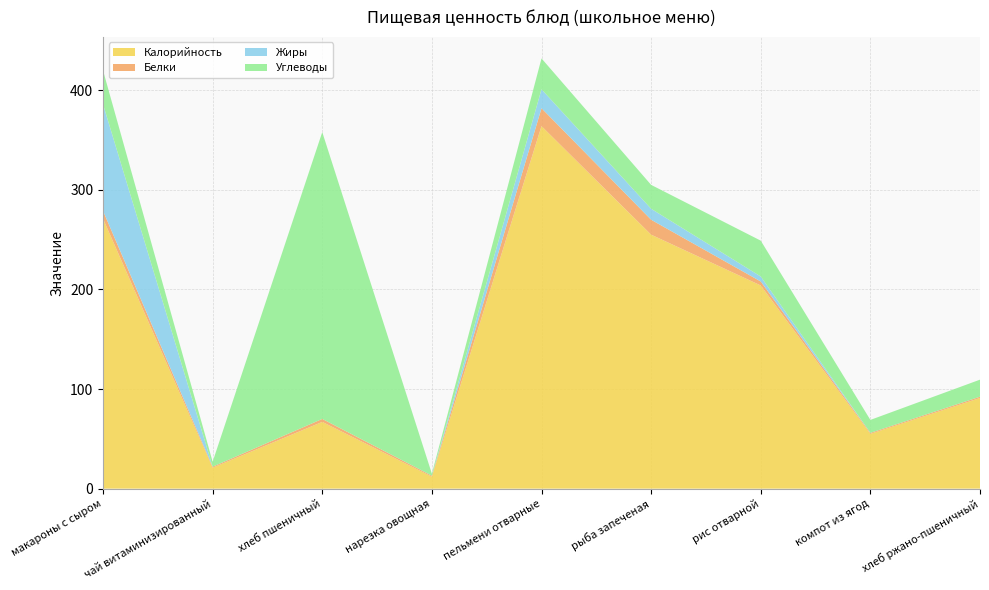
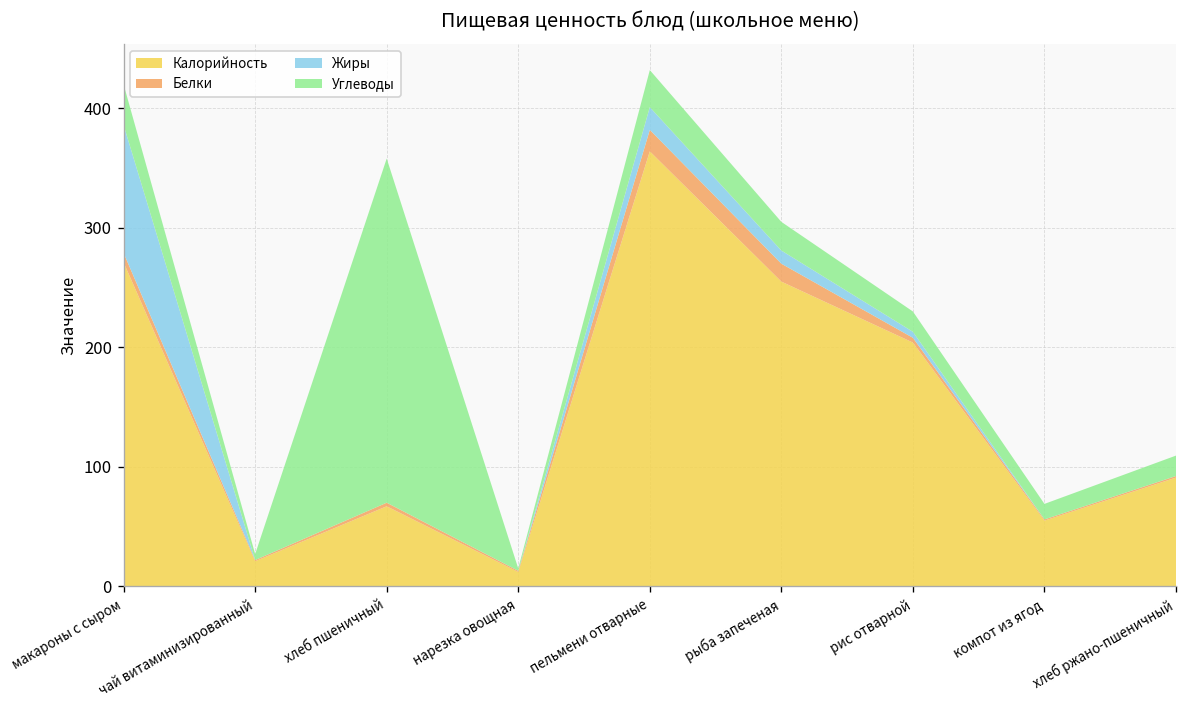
Углеводы, рис отварной: 40 -> 20
